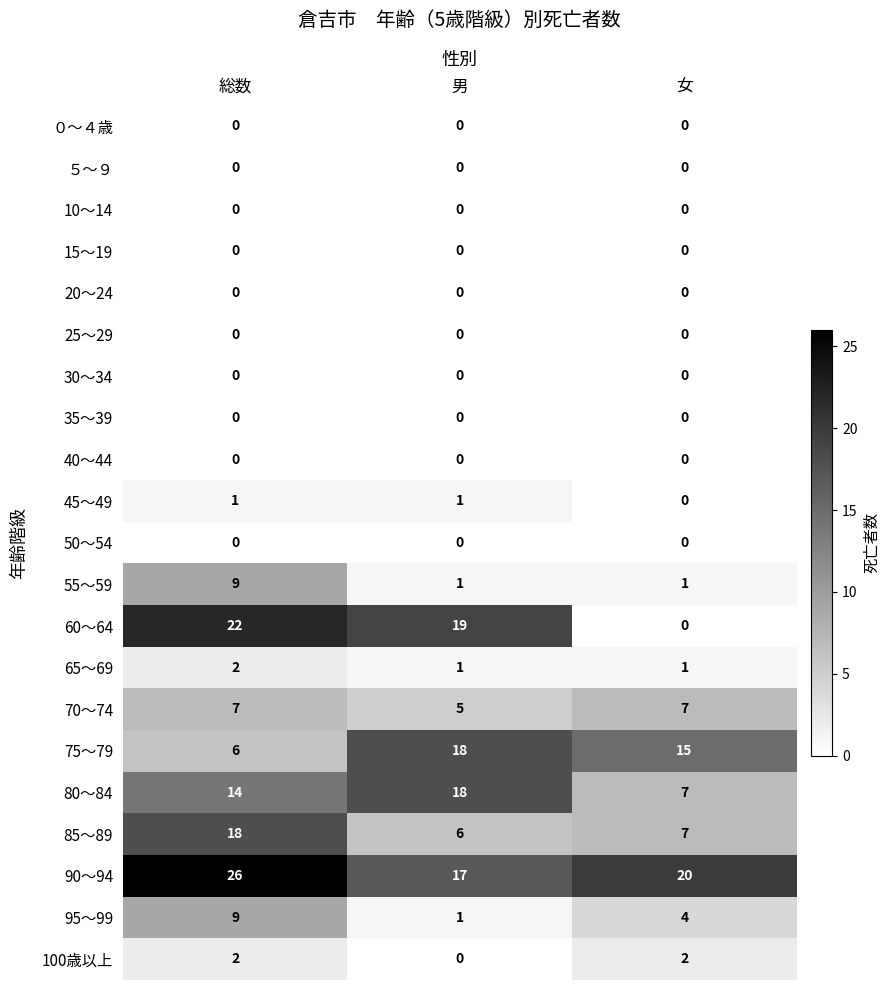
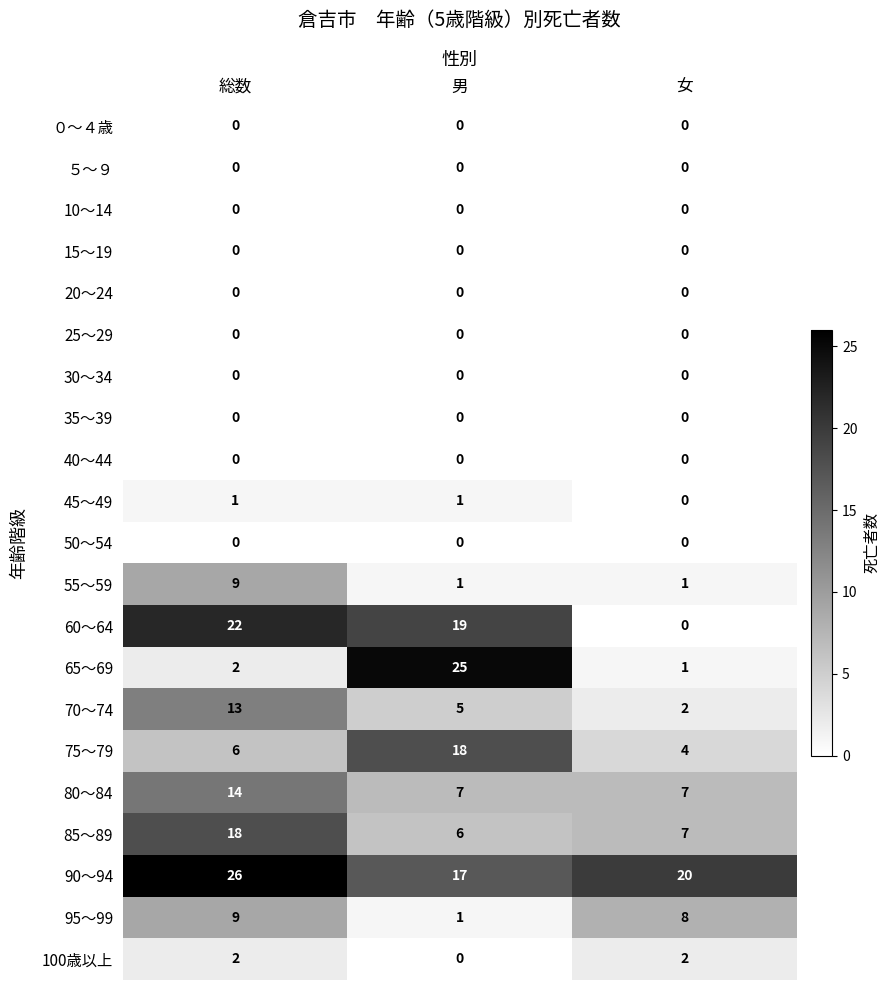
65～69, 男: 1 -> 25
70～74, 総数: 7 -> 13
70～74, 女: 7 -> 2
75～79, 女: 15 -> 4
80～84, 男: 18 -> 7
95～99, 女: 4 -> 8
